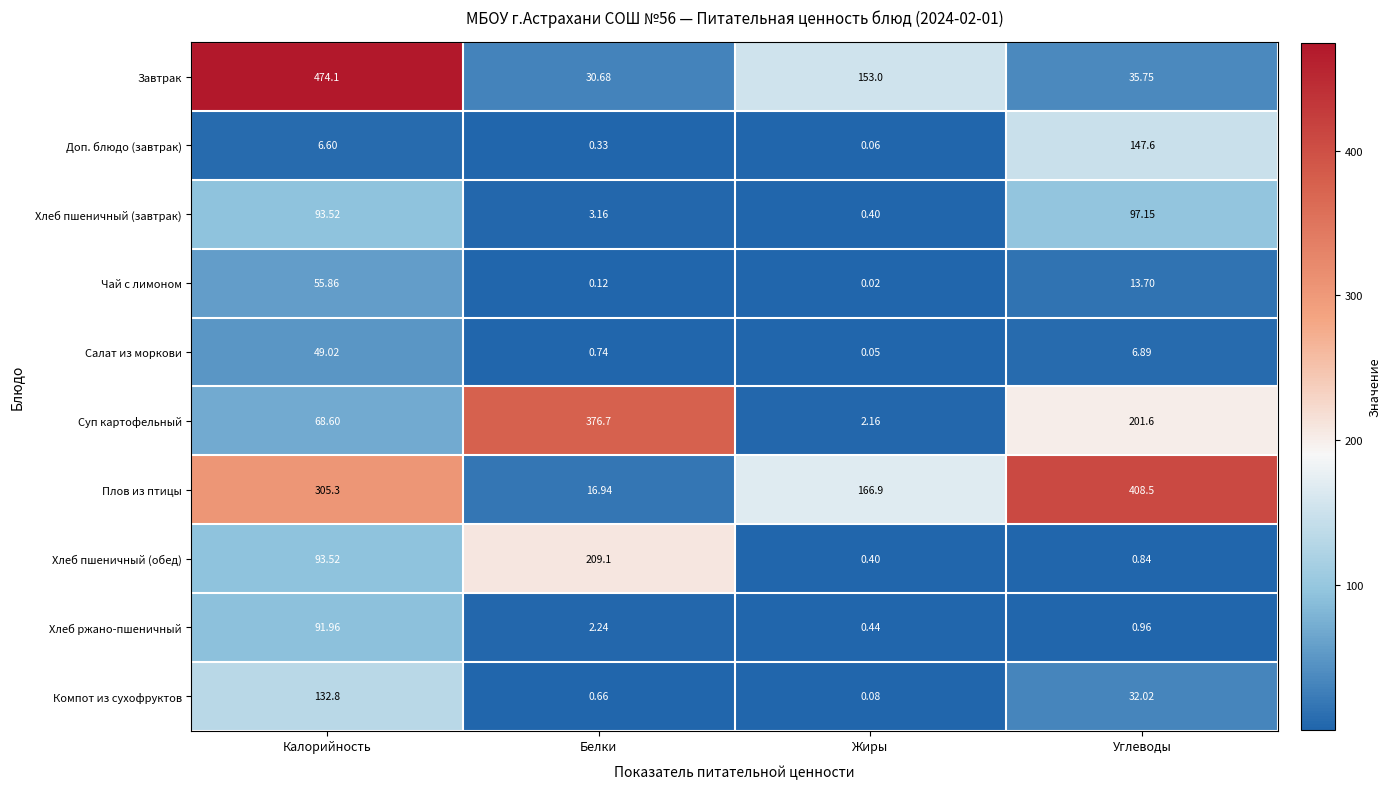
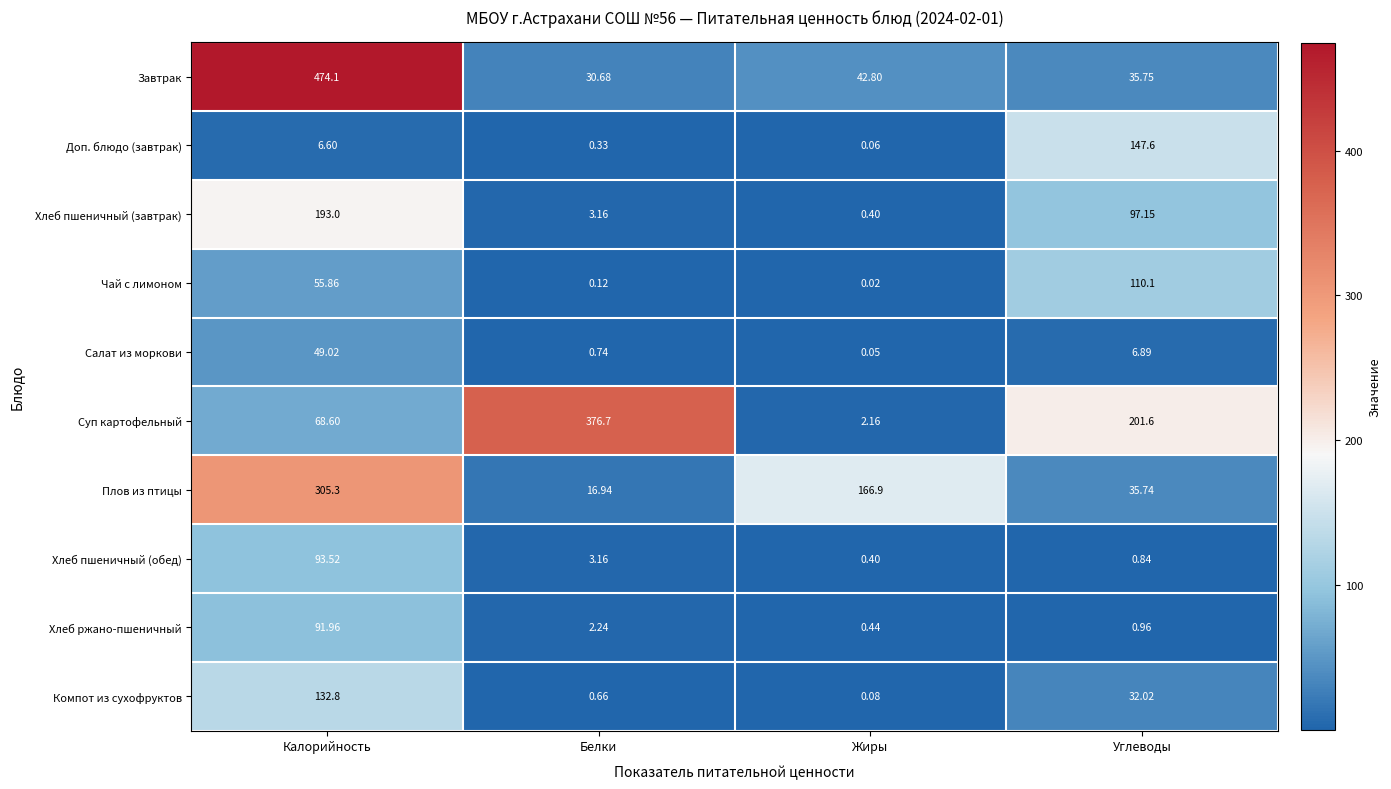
Завтрак, Жиры: 153.0 -> 42.80
Хлеб пшеничный (завтрак), Калорийность: 93.52 -> 193.0
Чай с лимоном, Углеводы: 13.70 -> 110.1
Плов из птицы, Углеводы: 408.5 -> 35.74
Хлеб пшеничный (обед), Белки: 209.1 -> 3.16
